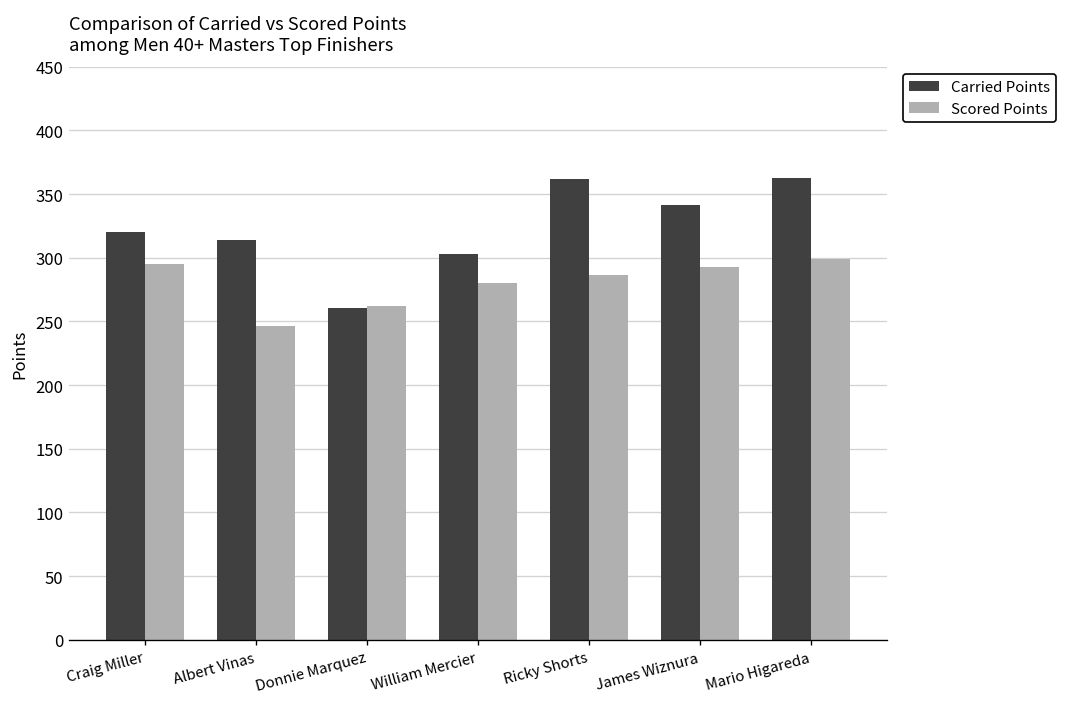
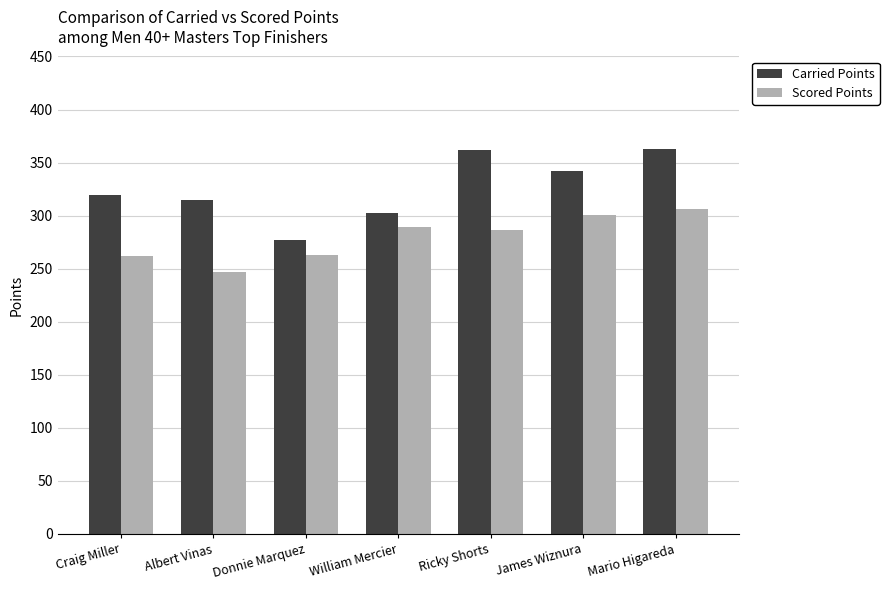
Scored Points, Craig Miller: 295 -> 262
Carried Points, Donnie Marquez: 261 -> 277
Scored Points, William Mercier: 280 -> 289
Scored Points, James Wiznura: 293 -> 301
Scored Points, Mario Higareda: 299 -> 306
